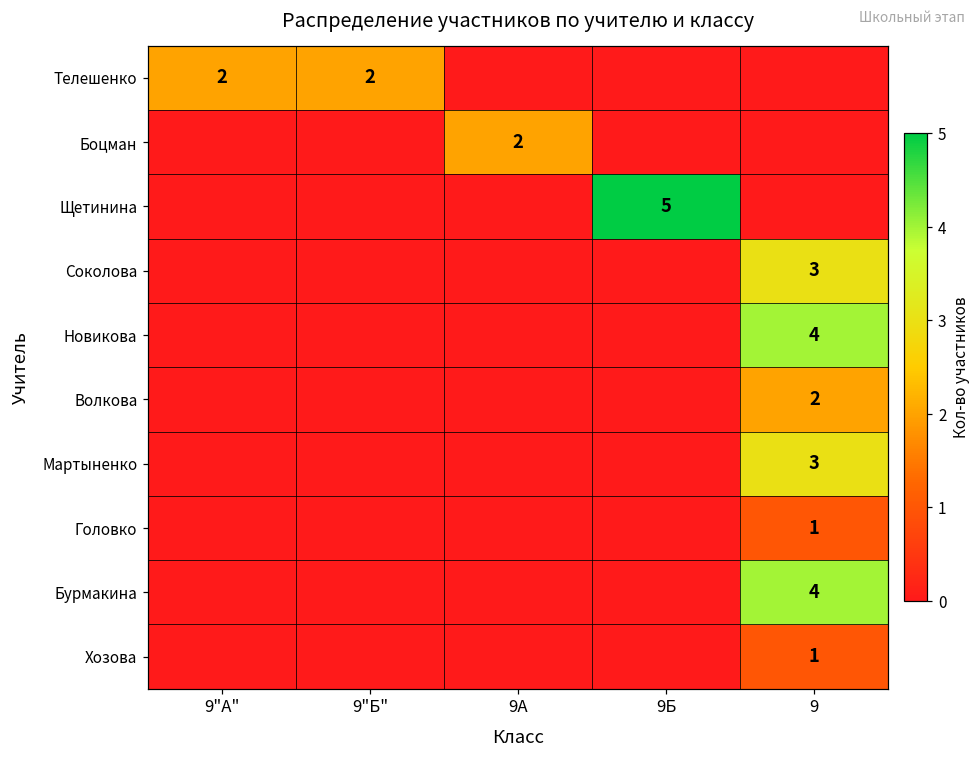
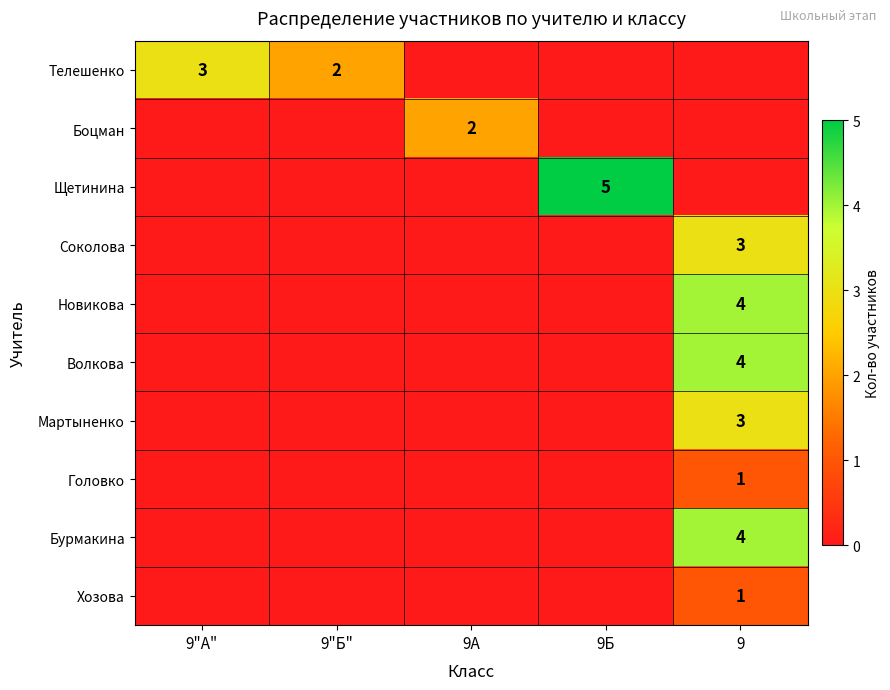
Телешенко, 9"А": 2 -> 3
Волкова, 9: 2 -> 4
